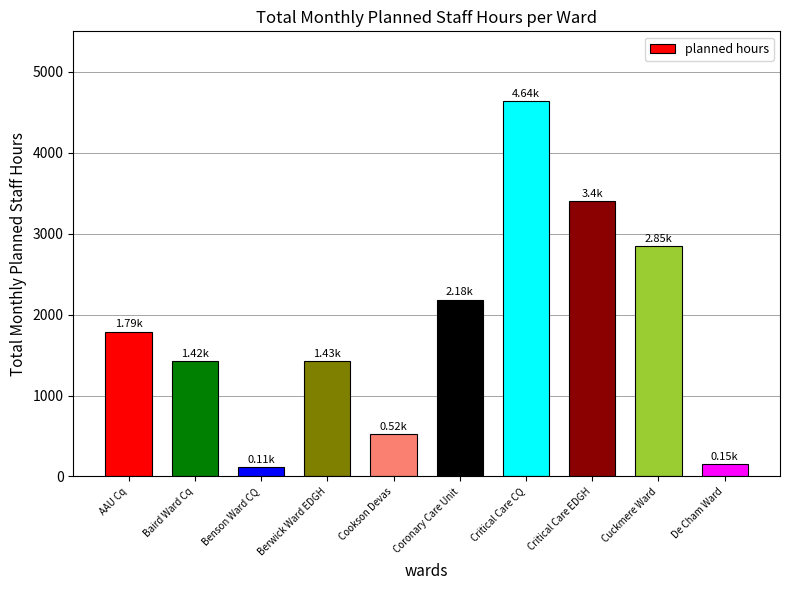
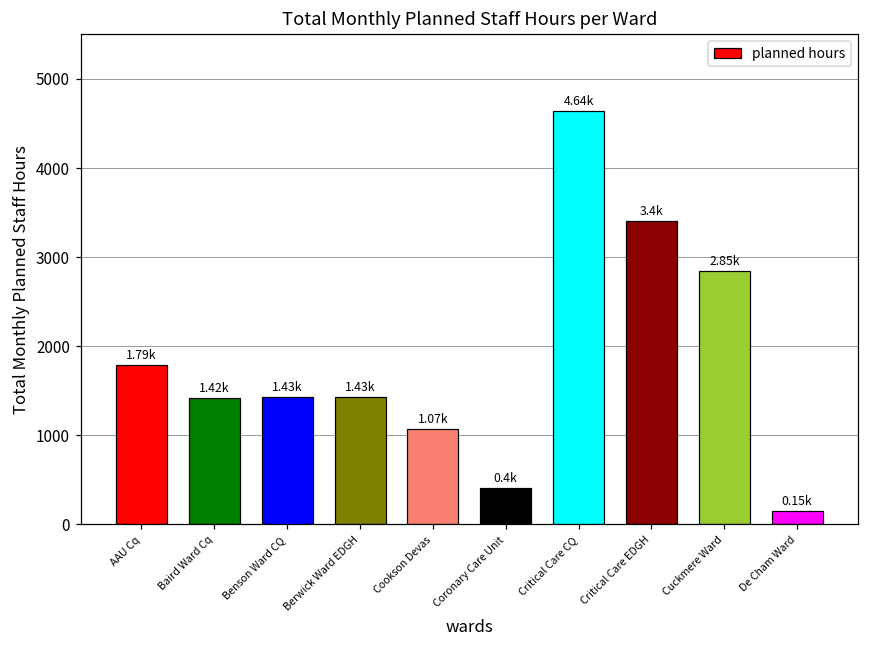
Benson Ward CQ: 0.11k -> 1.43k
Cookson Devas: 0.52k -> 1.07k
Coronary Care Unit: 2.18k -> 0.4k
